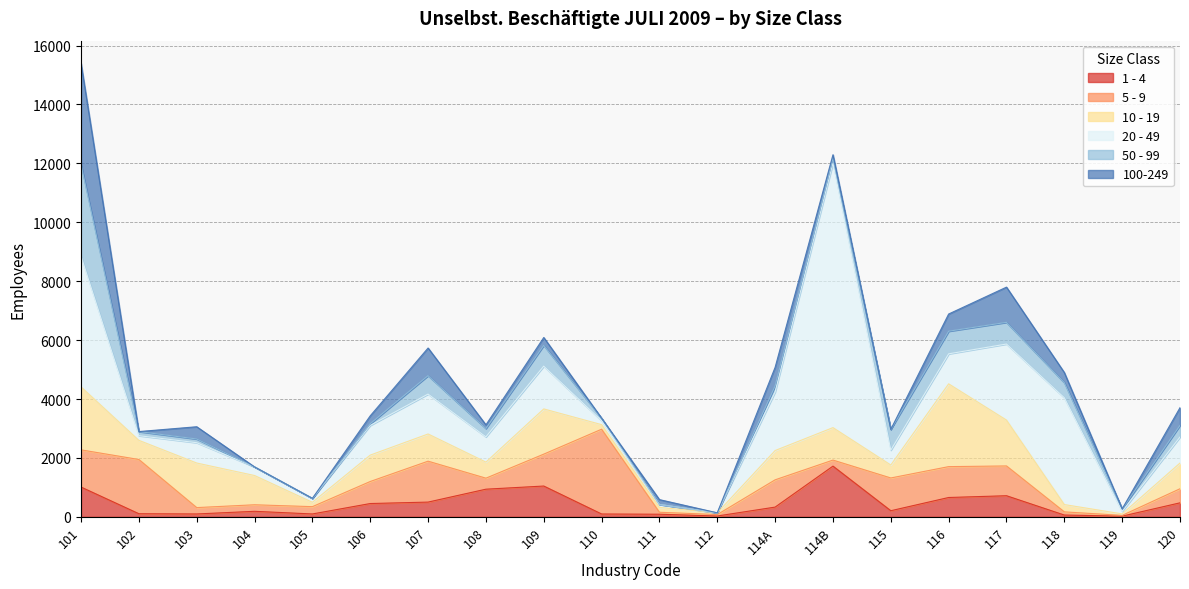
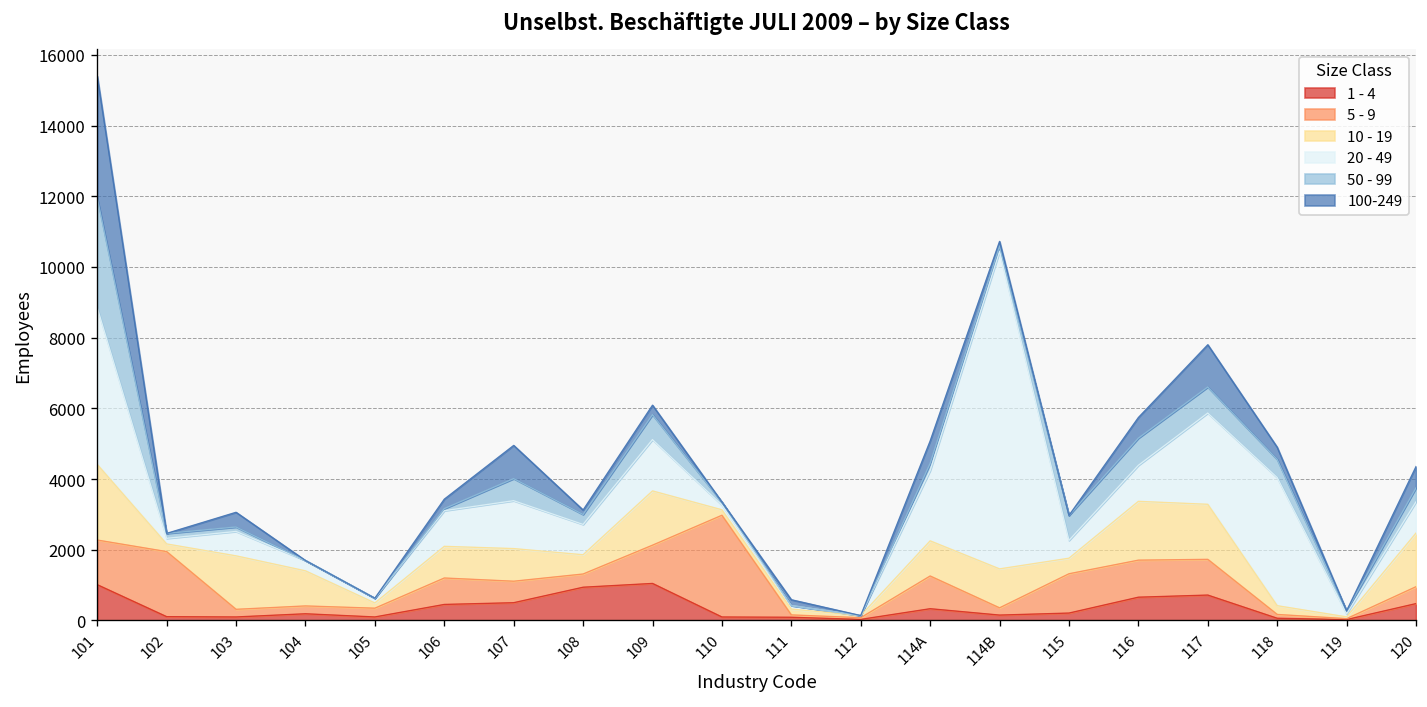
10 - 19, 102: 700 -> 200
5 - 9, 107: 1400 -> 600
1 - 4, 114B: 1700 -> 200
10 - 19, 116: 2800 -> 1700
10 - 19, 120: 900 -> 1500
